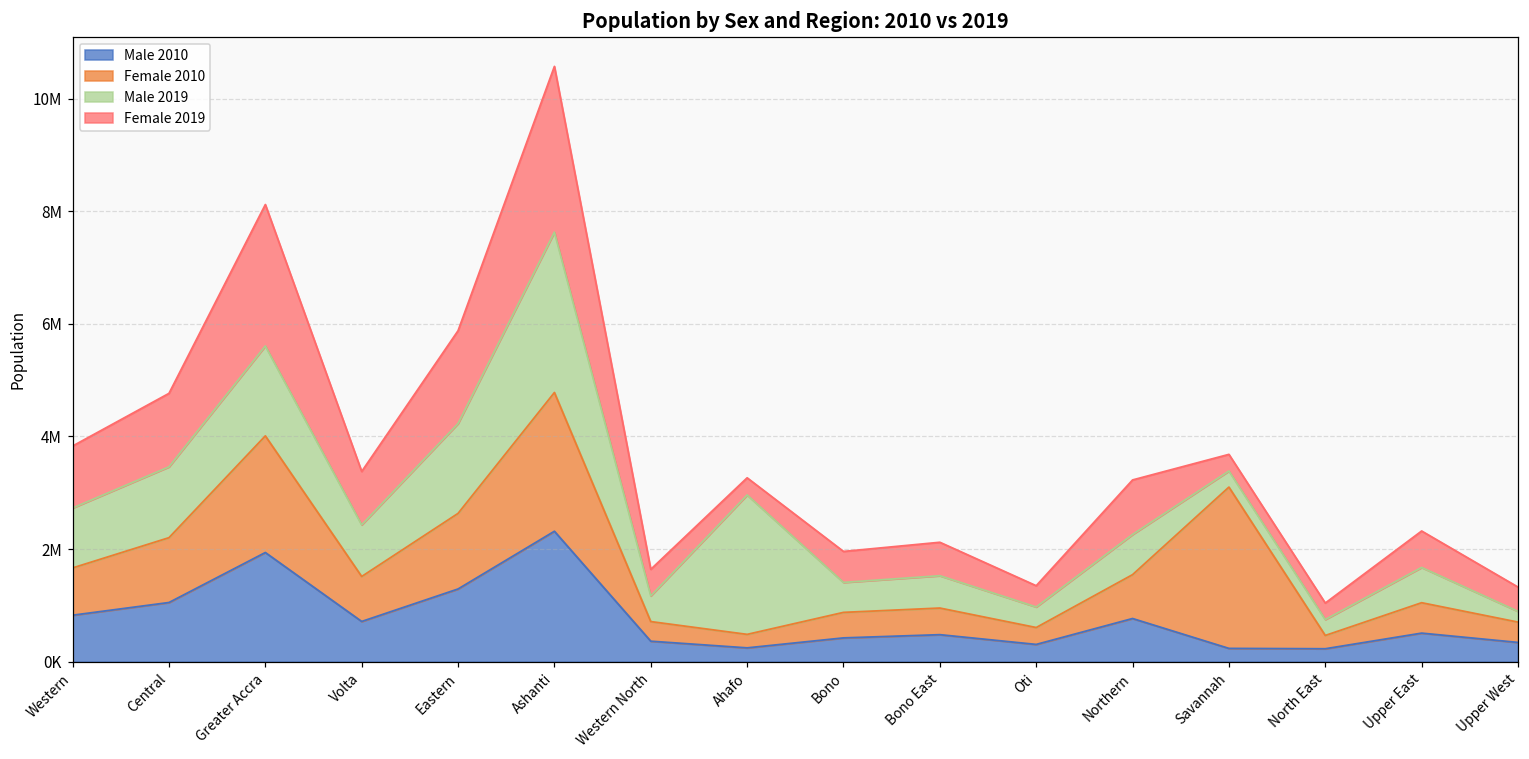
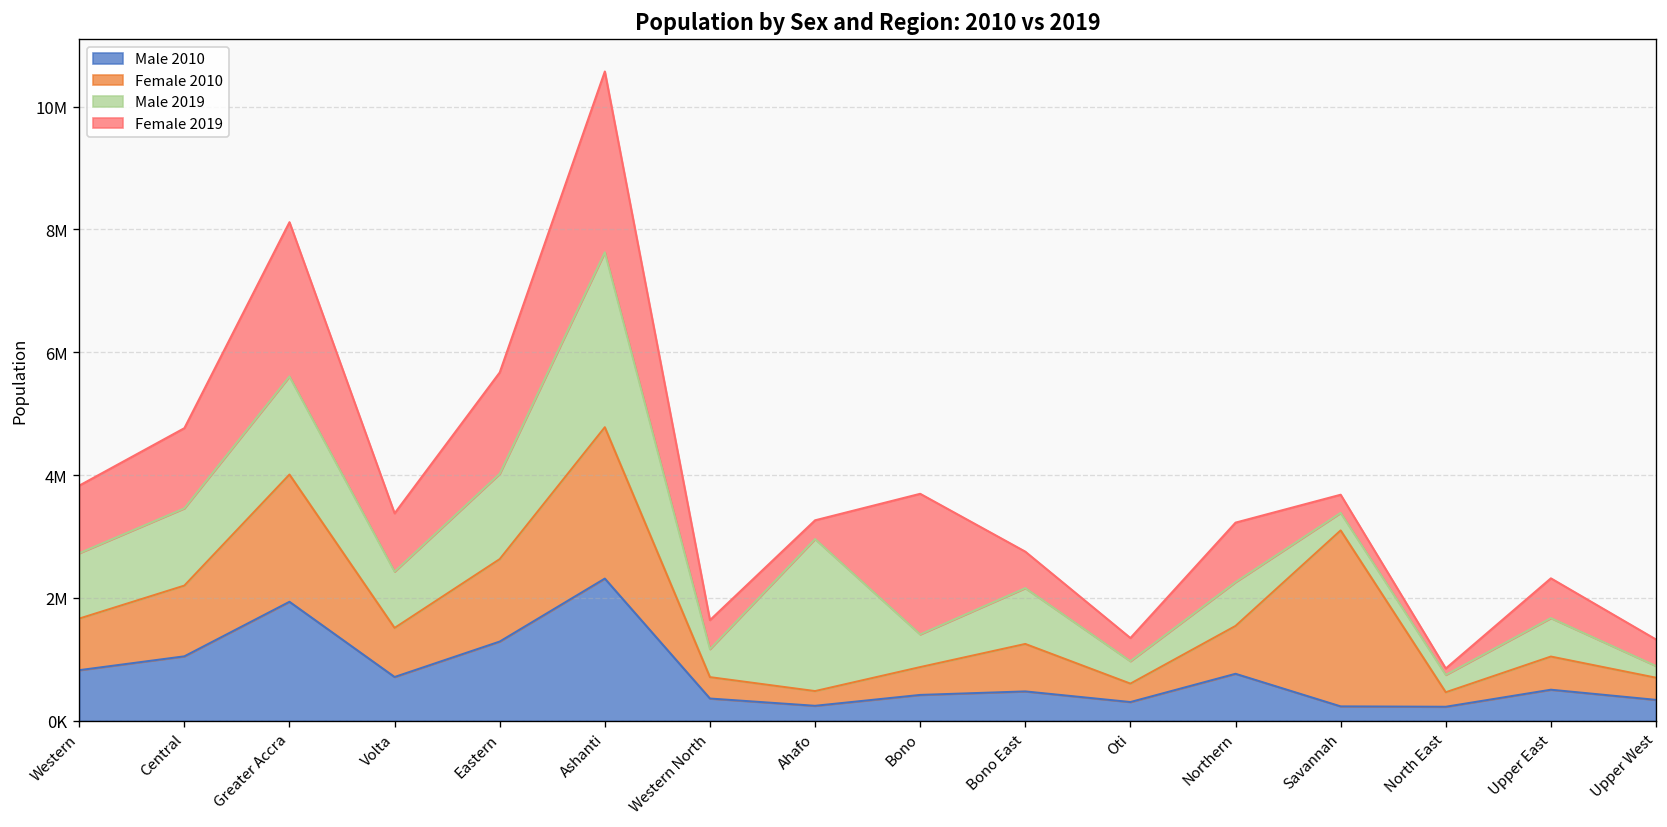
Male 2019, Eastern: 1600000 -> 1400000
Female 2019, Bono: 600000 -> 2300000
Female 2010, Bono East: 500000 -> 800000
Male 2019, Bono East: 600000 -> 900000
Female 2019, North East: 300000 -> 100000
